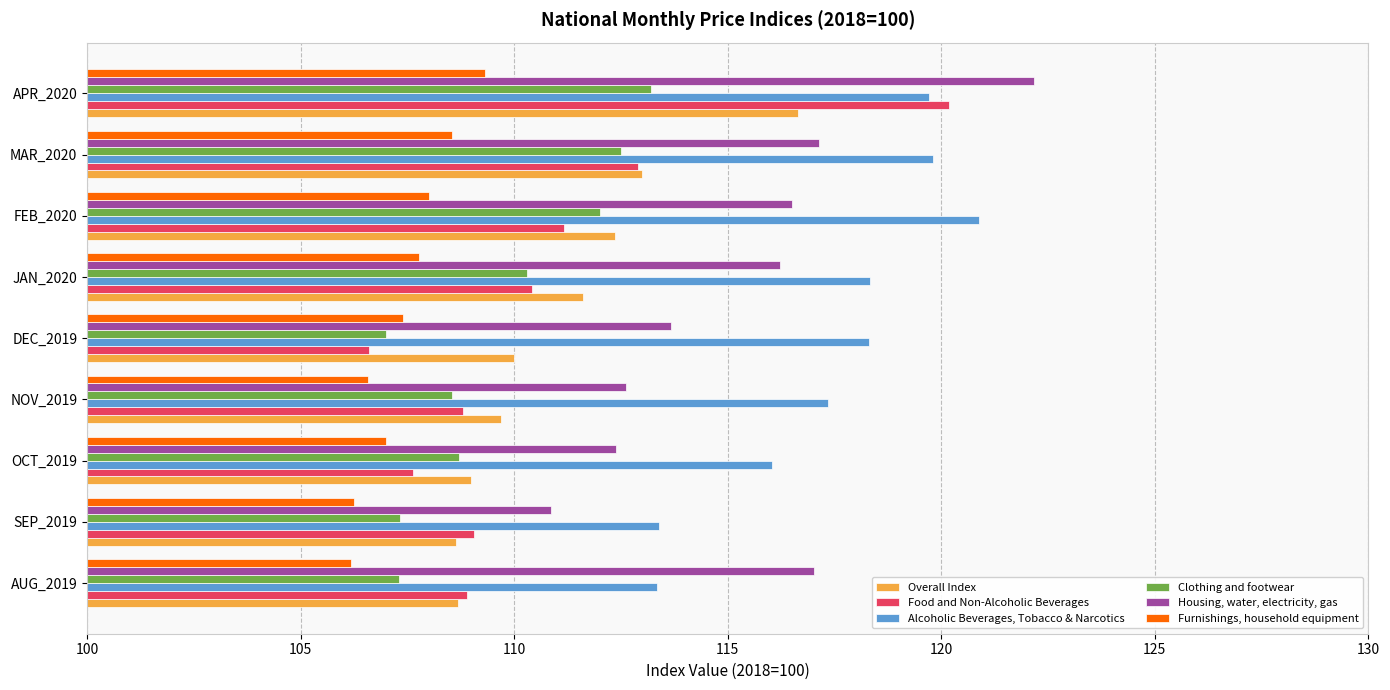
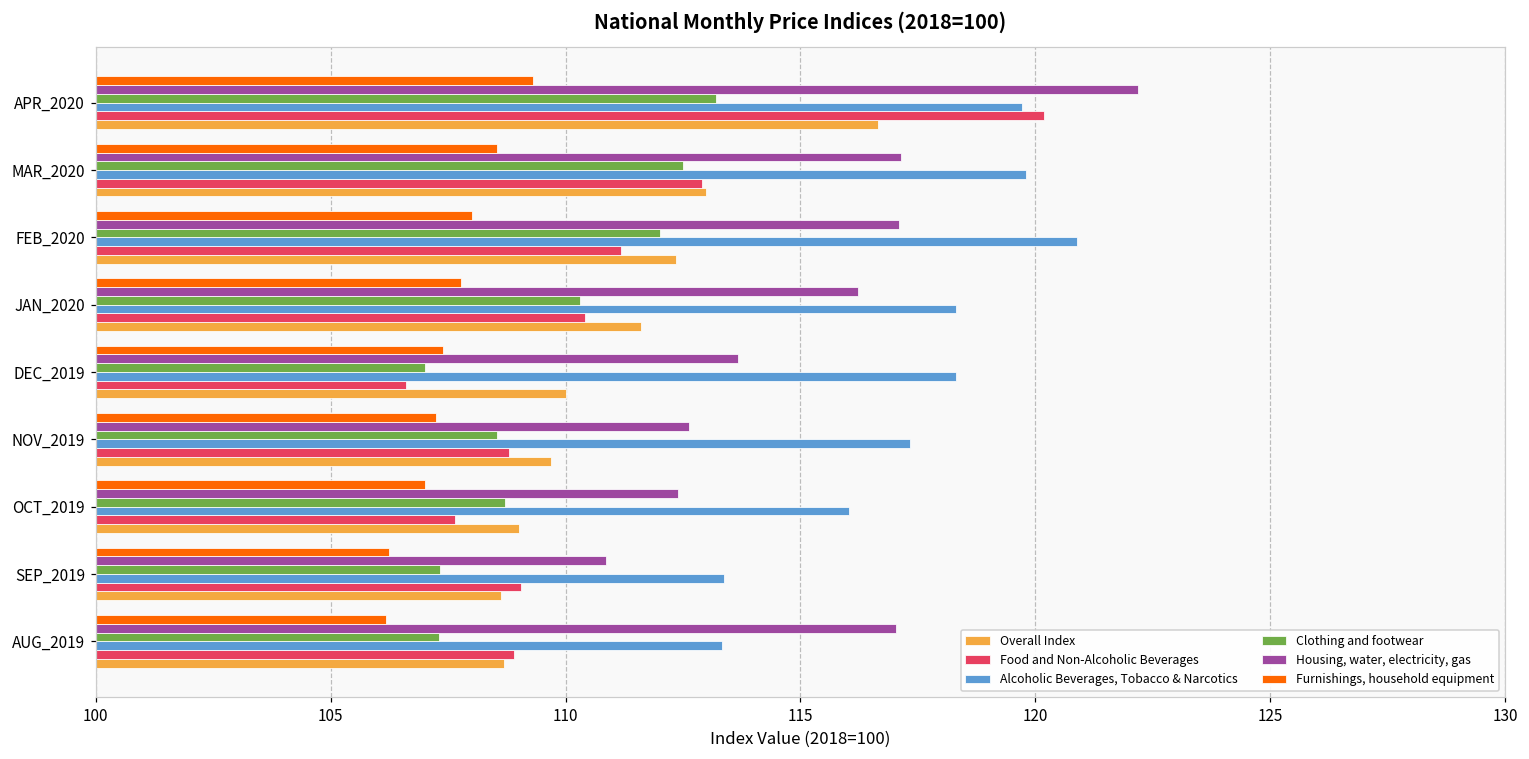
Housing, water, electricity, gas, FEB_2020: 116.5 -> 117.1
Furnishings, household equipment, NOV_2019: 106.6 -> 107.2
